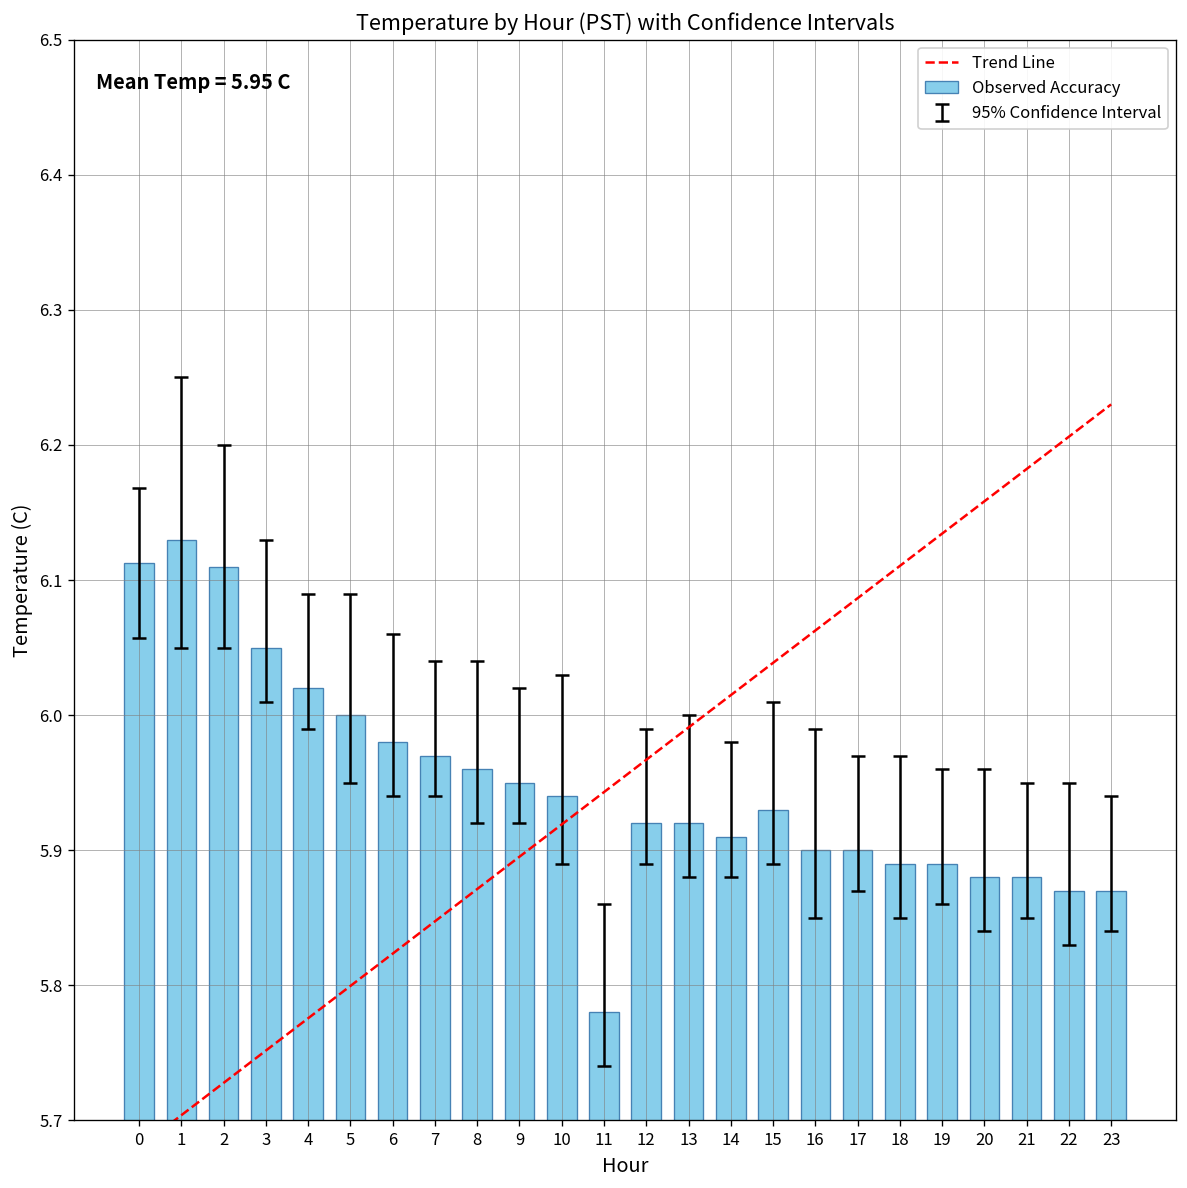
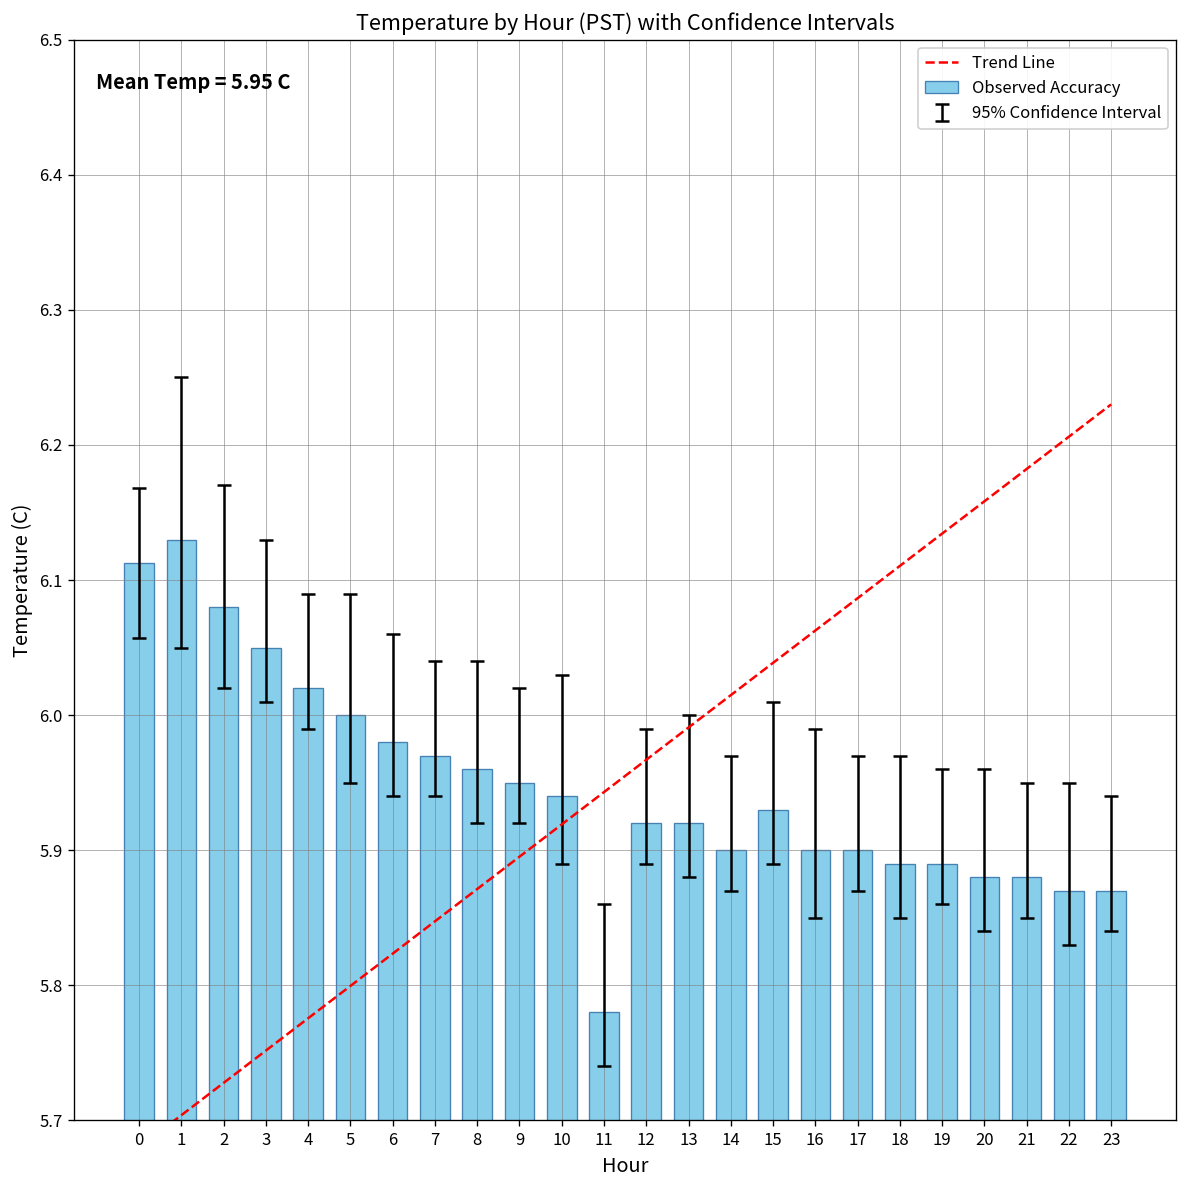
Observed Accuracy, 2: 6.11 -> 6.08
Observed Accuracy, 14: 5.91 -> 5.90
